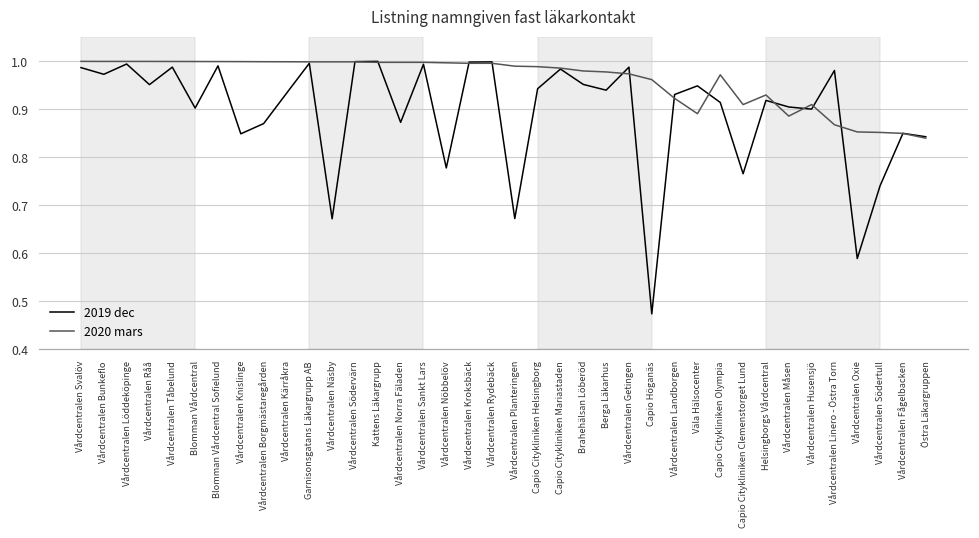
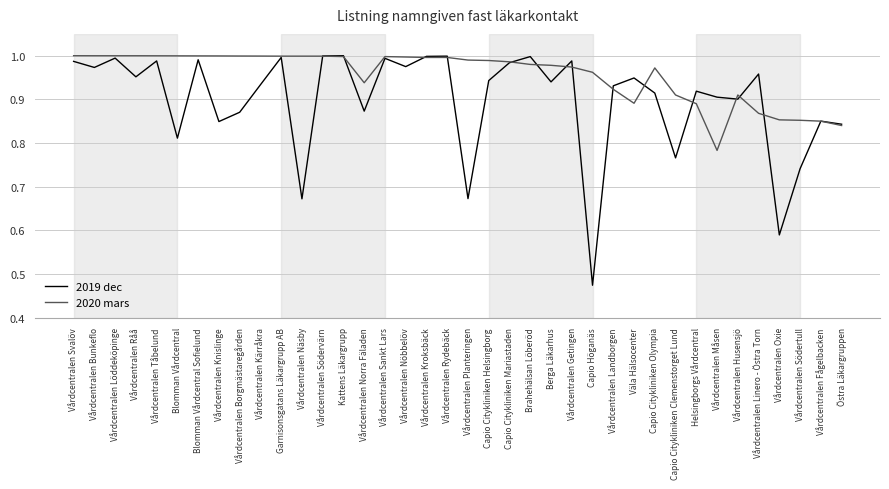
2019 dec, Blomman Vårdcentral: 0.90 -> 0.81
2020 mars, Vårdcentralen Norra Fäladen: 1.00 -> 0.94
2019 dec, Vårdcentralen Nöbbelöv: 0.78 -> 0.98
2019 dec, Brahehälsan Löberöd: 0.95 -> 1.00
2020 mars, Helsingborgs Vårdcentral: 0.93 -> 0.89
2020 mars, Vårdcentralen Måsen: 0.89 -> 0.78
2019 dec, Vårdcentralen Linero - Östra Torn: 0.98 -> 0.96
